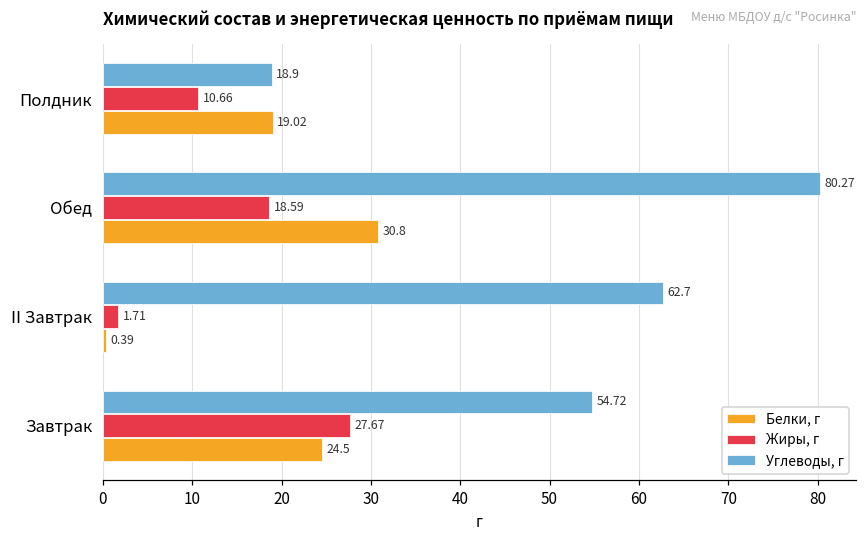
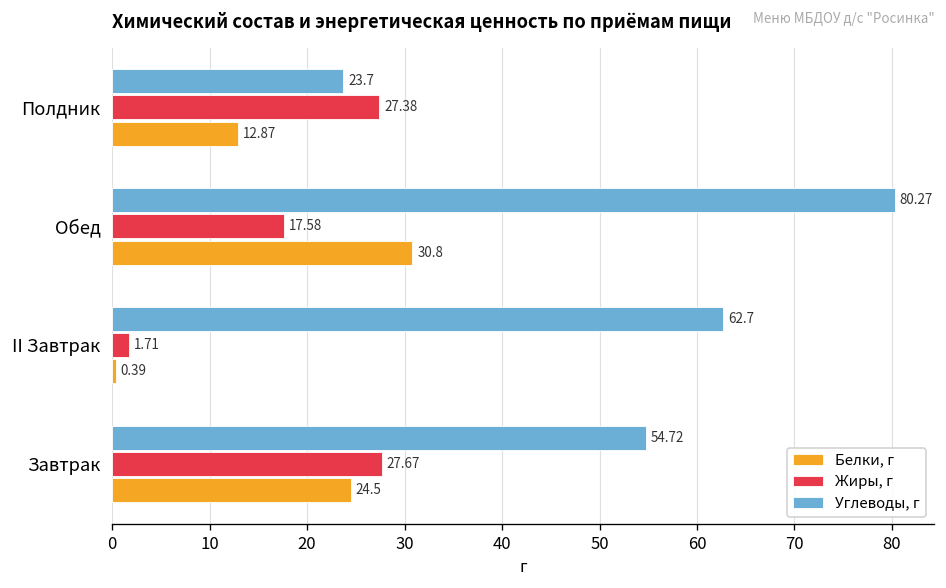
Углеводы, г, Полдник: 18.9 -> 23.7
Жиры, г, Полдник: 10.66 -> 27.38
Белки, г, Полдник: 19.02 -> 12.87
Жиры, г, Обед: 18.59 -> 17.58
